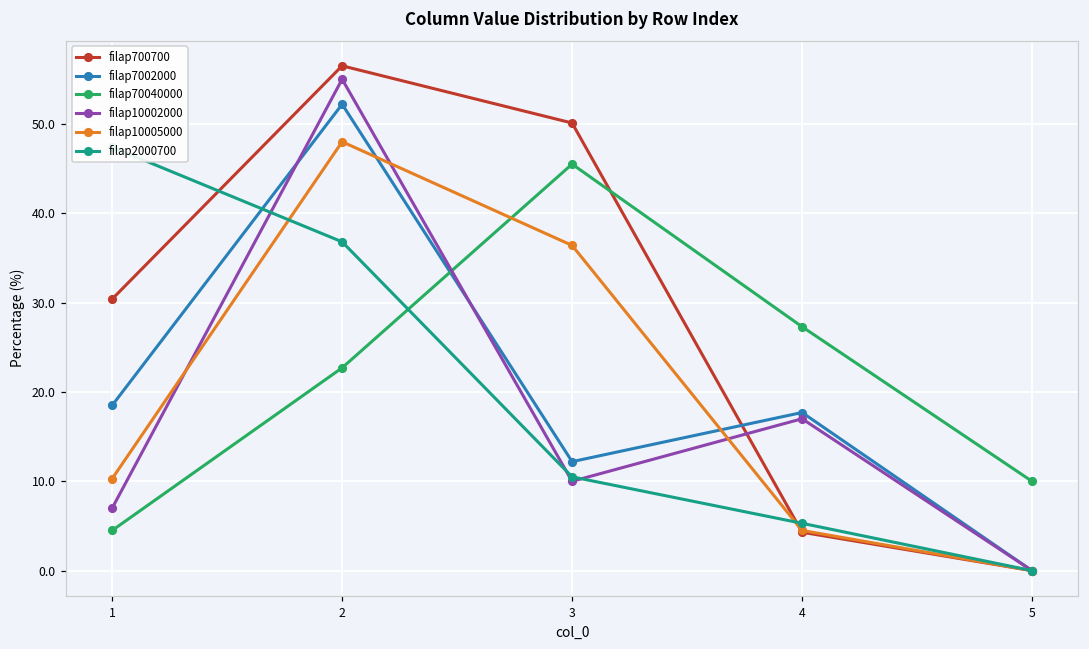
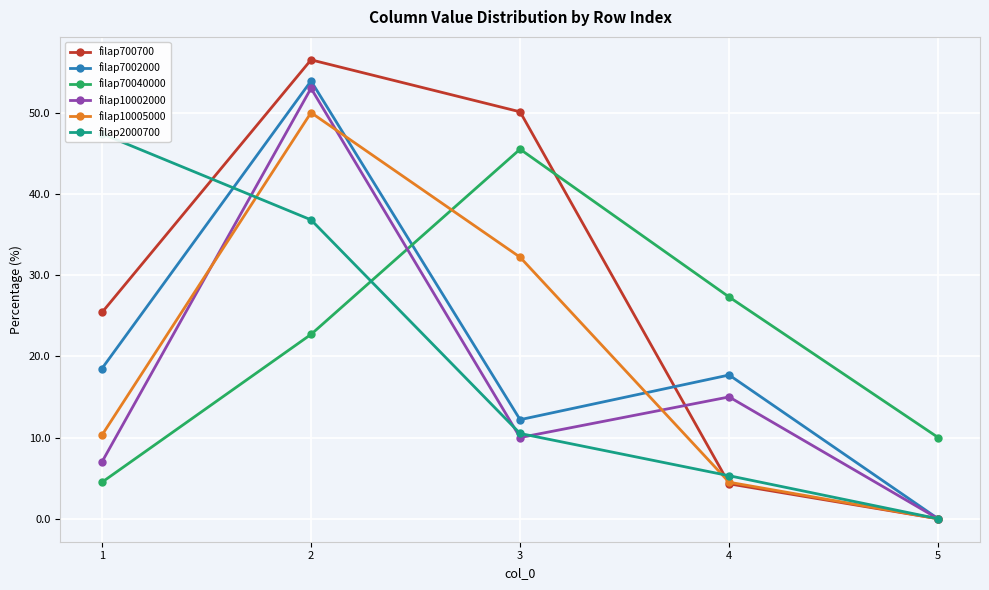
filap700700, 1: 30 -> 25
filap7002000, 2: 52 -> 54
filap10002000, 2: 55 -> 53
filap10005000, 2: 48 -> 50
filap10005000, 3: 36 -> 32
filap10002000, 4: 17 -> 15
